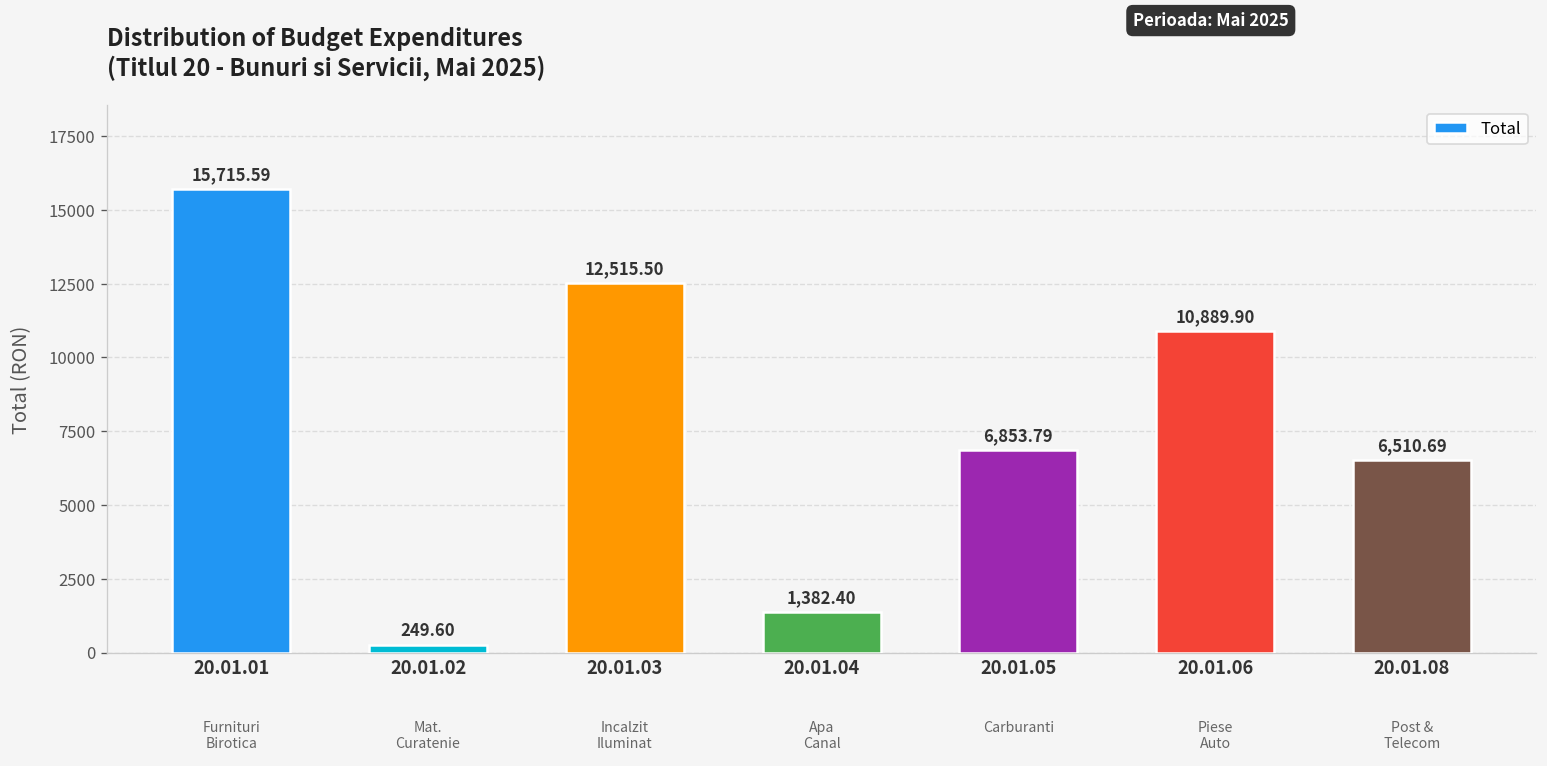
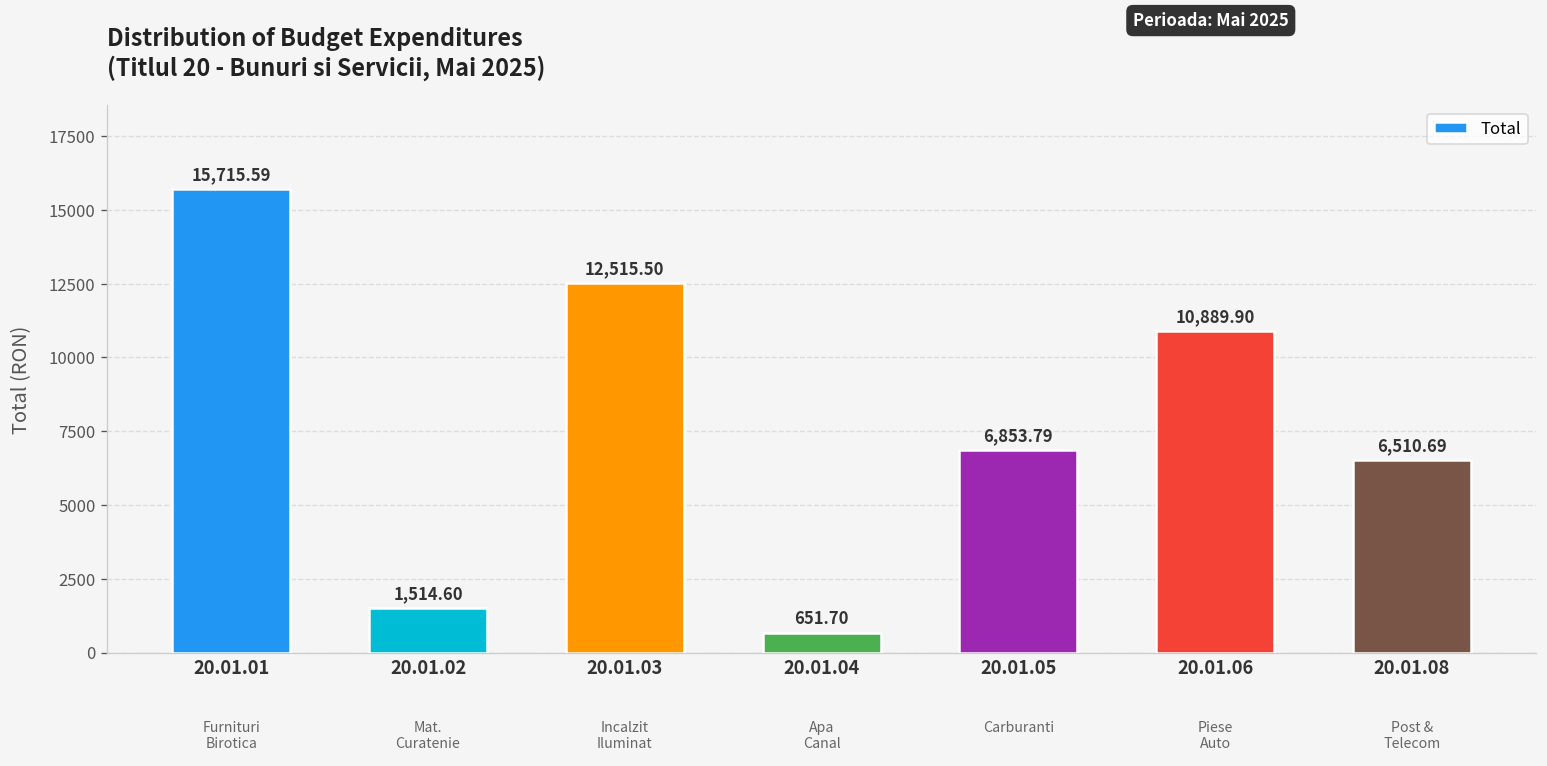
20.01.02: 249.60 -> 1,514.60
20.01.04: 1,382.40 -> 651.70
